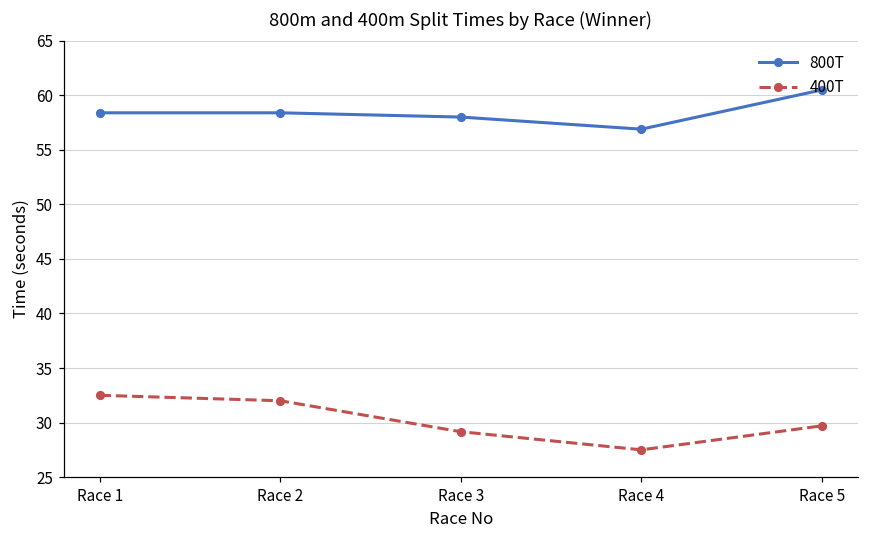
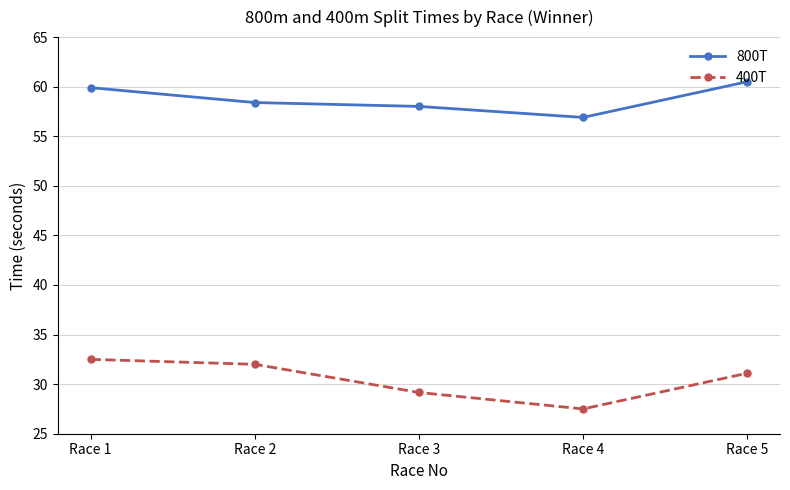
800T, Race 1: 58 -> 60
400T, Race 5: 30 -> 31
